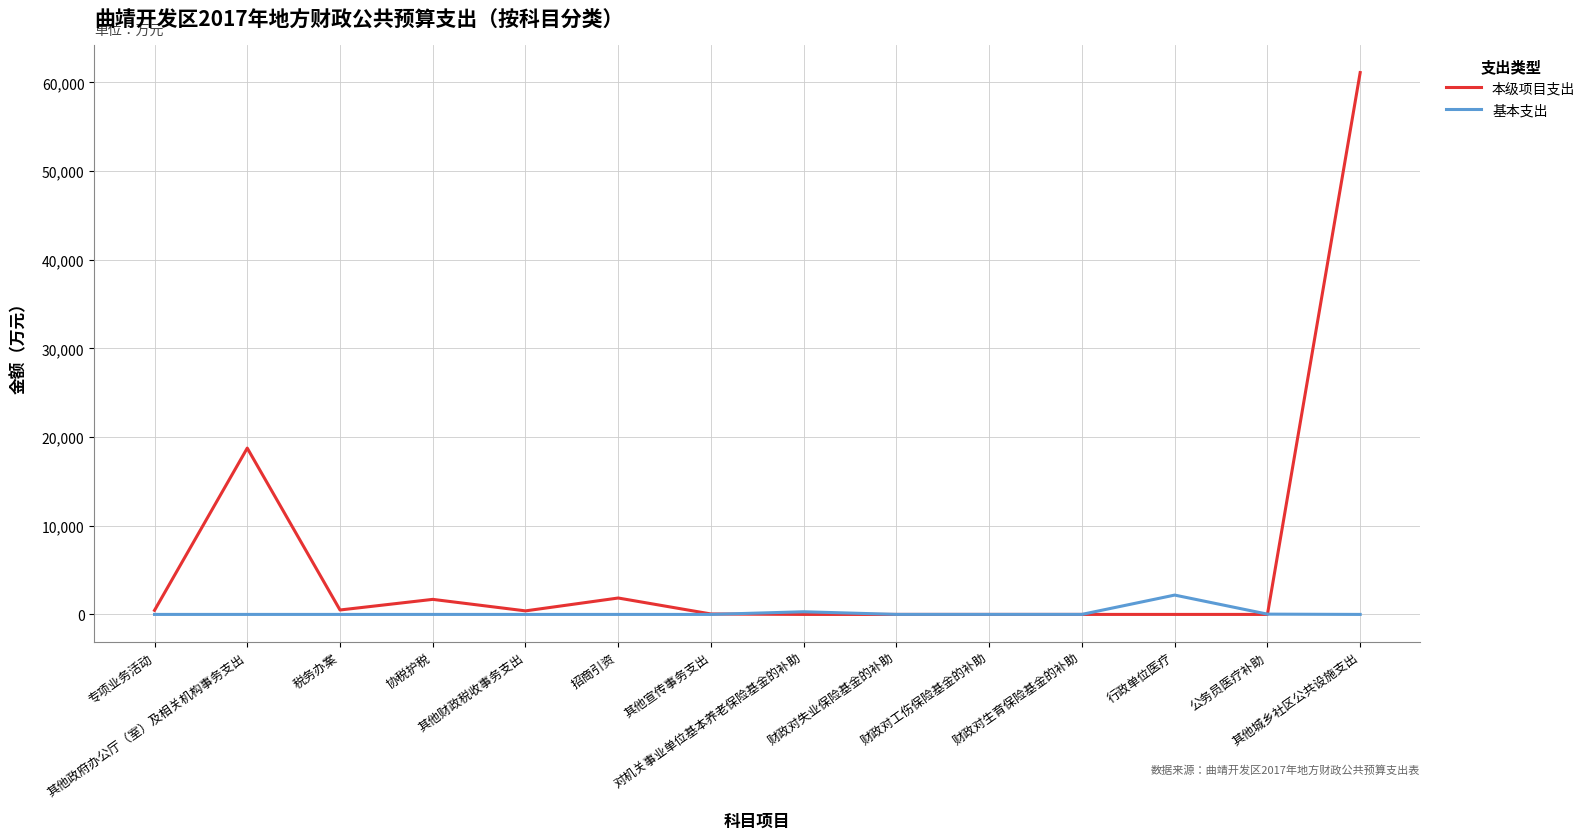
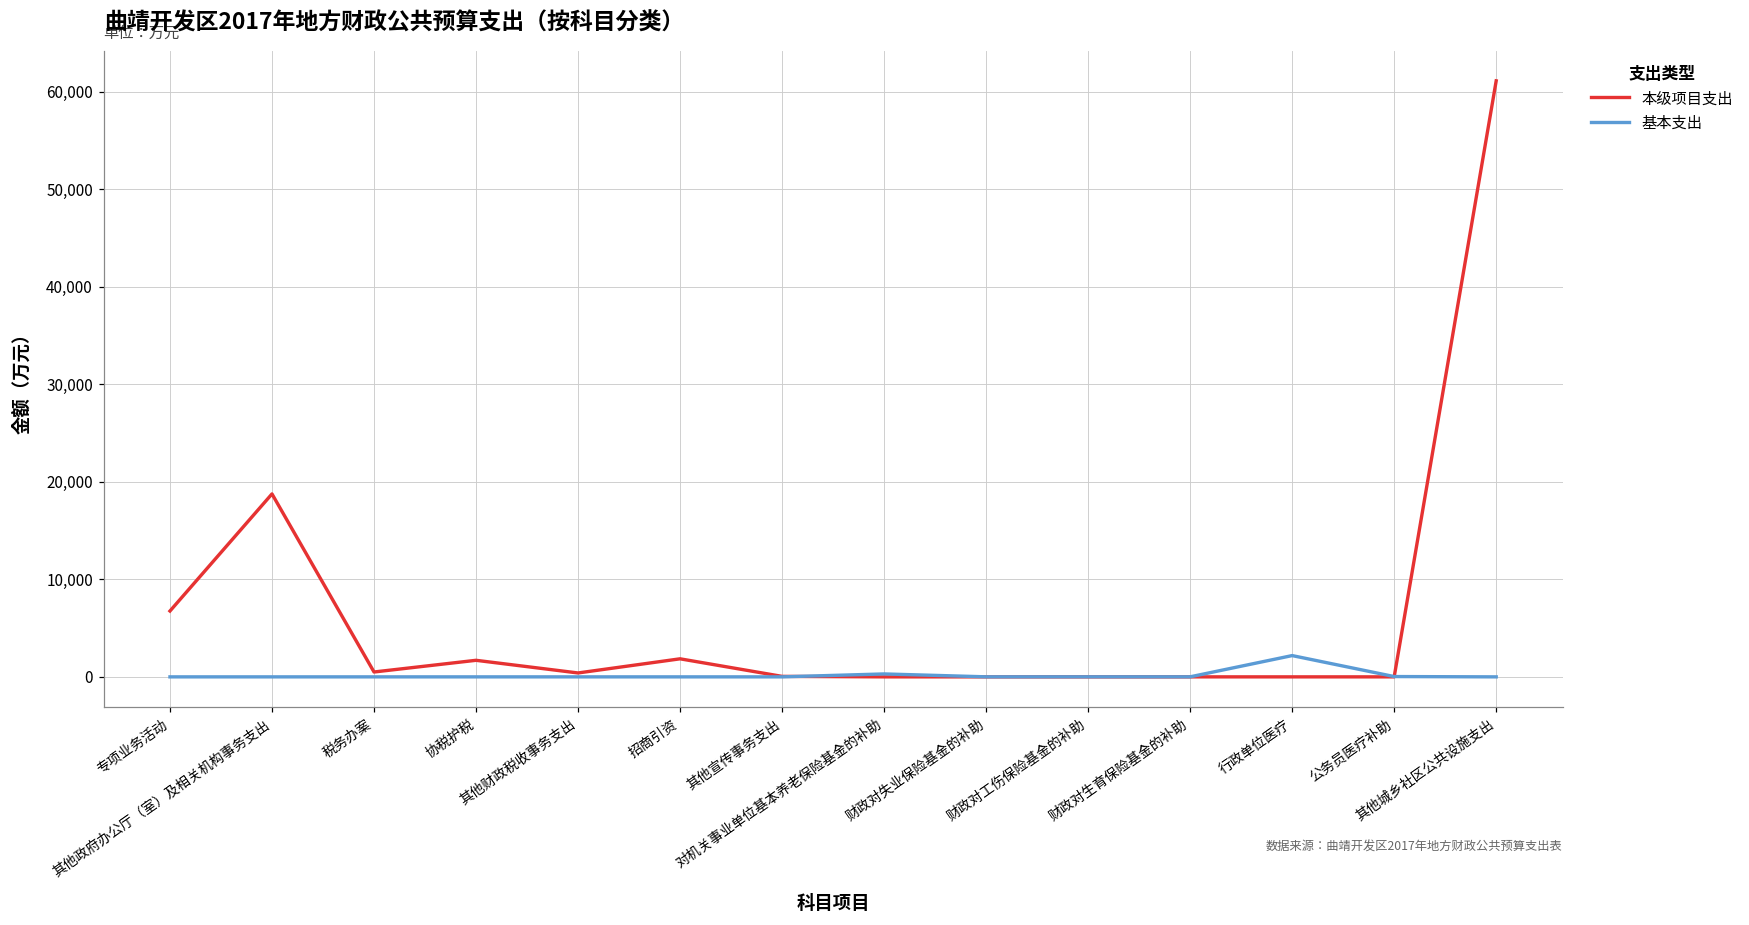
本级项目支出, 专项业务活动: 0 -> 7,000
